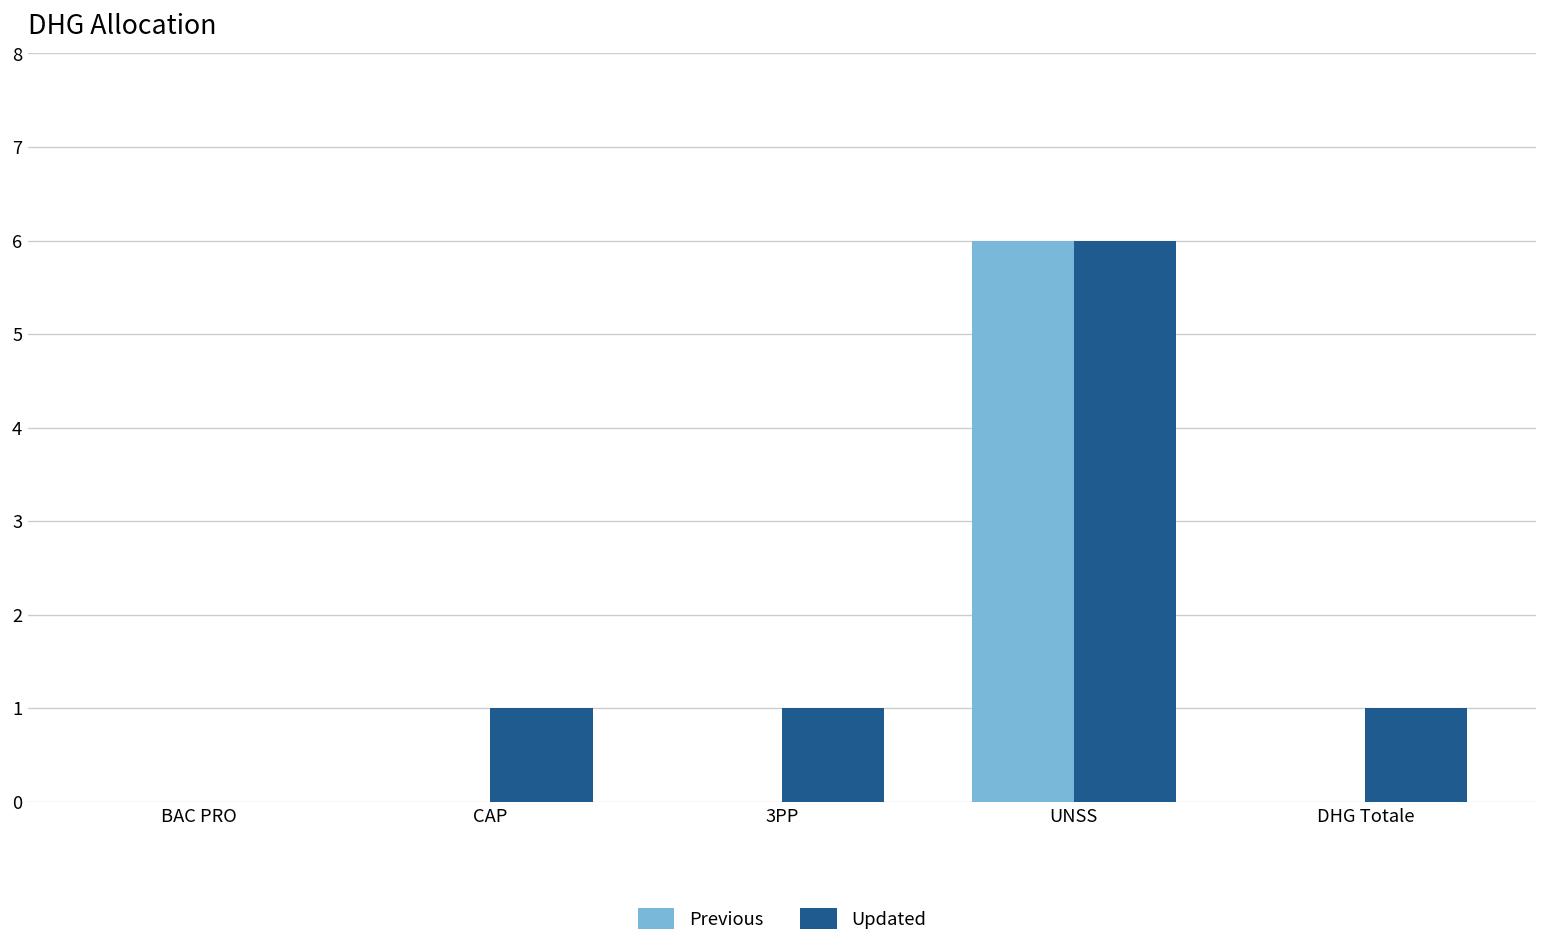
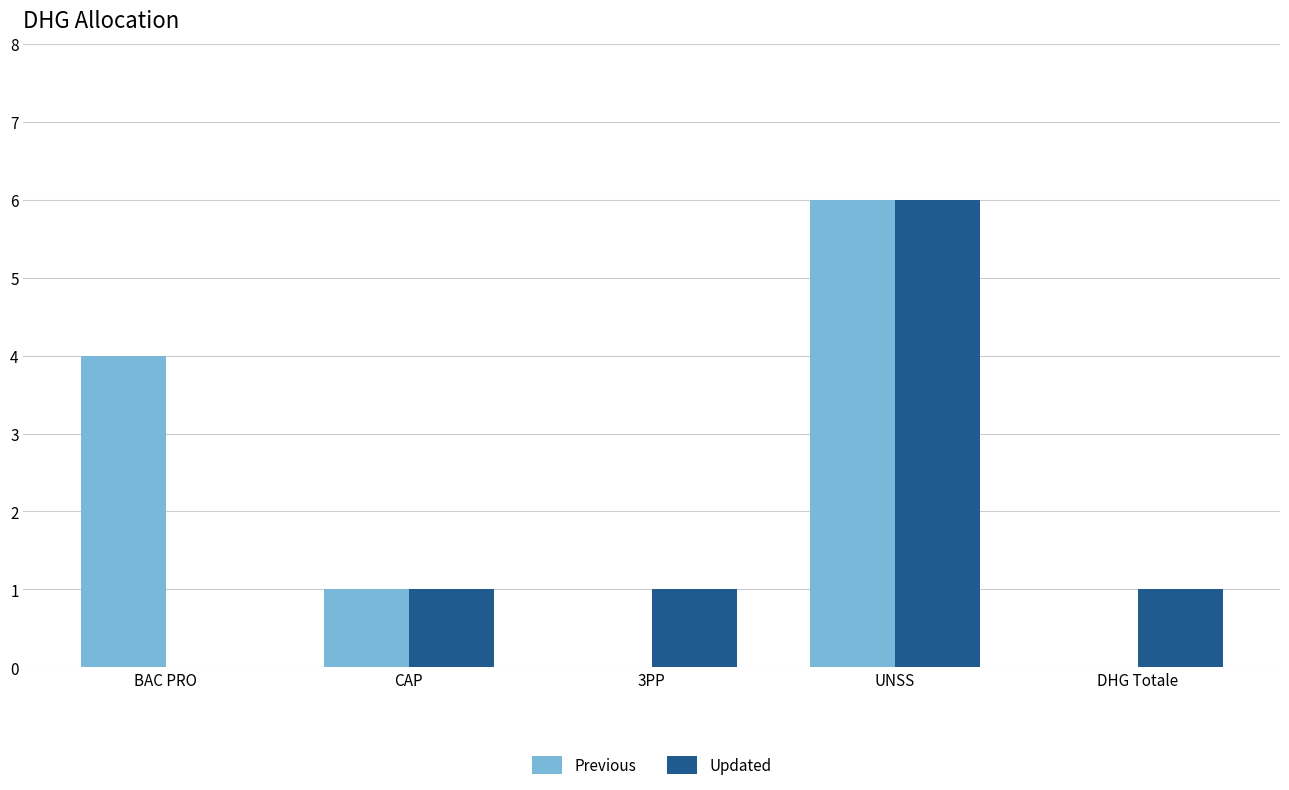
Previous, BAC PRO: 0 -> 4
Previous, CAP: 0 -> 1
